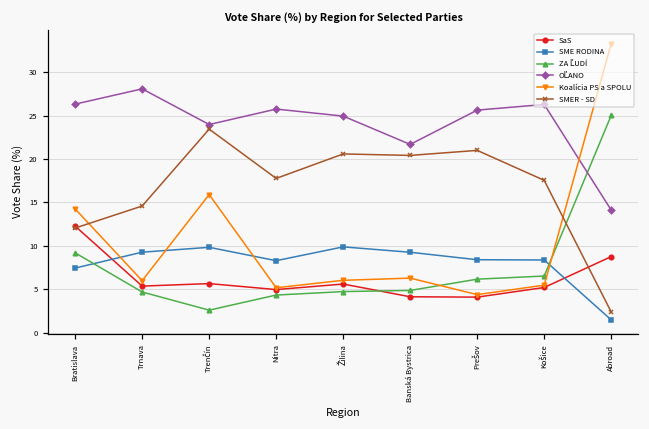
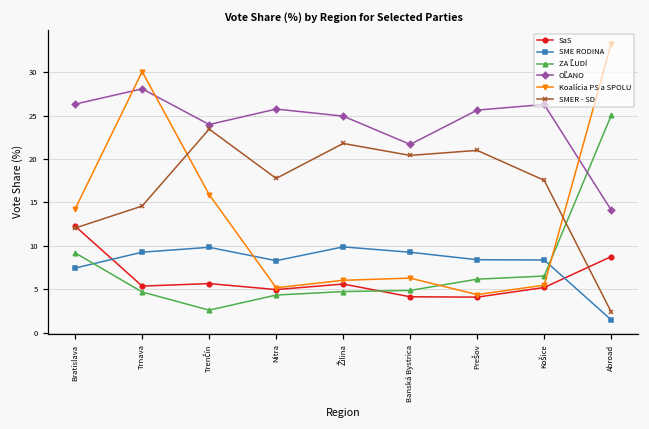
Koalícia PS a SPOLU, Trnava: 6 -> 30
SMER - SD, Žilina: 21 -> 22
